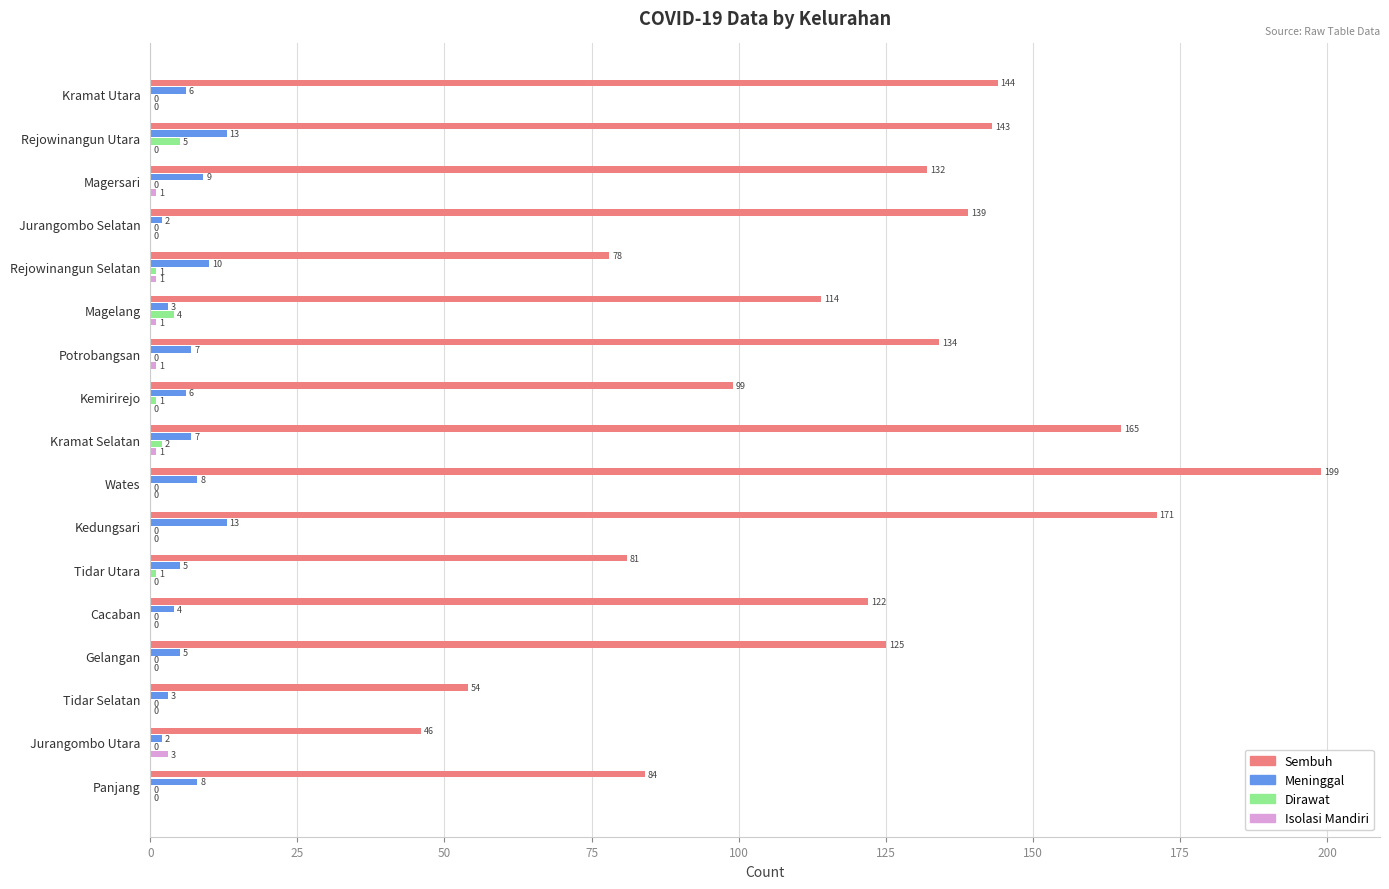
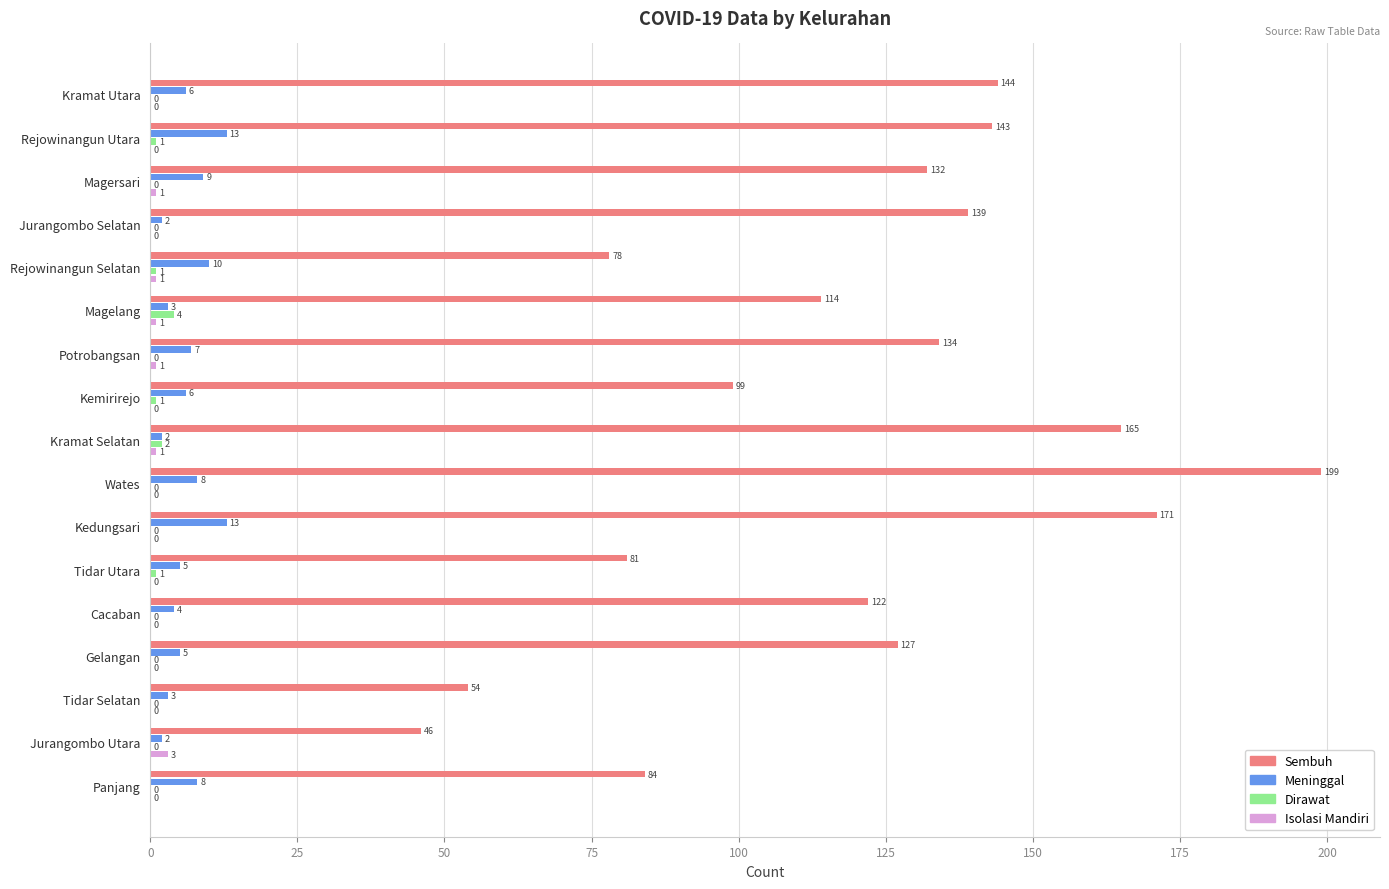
Dirawat, Rejowinangun Utara: 5 -> 1
Meninggal, Kramat Selatan: 7 -> 2
Sembuh, Gelangan: 125 -> 127
